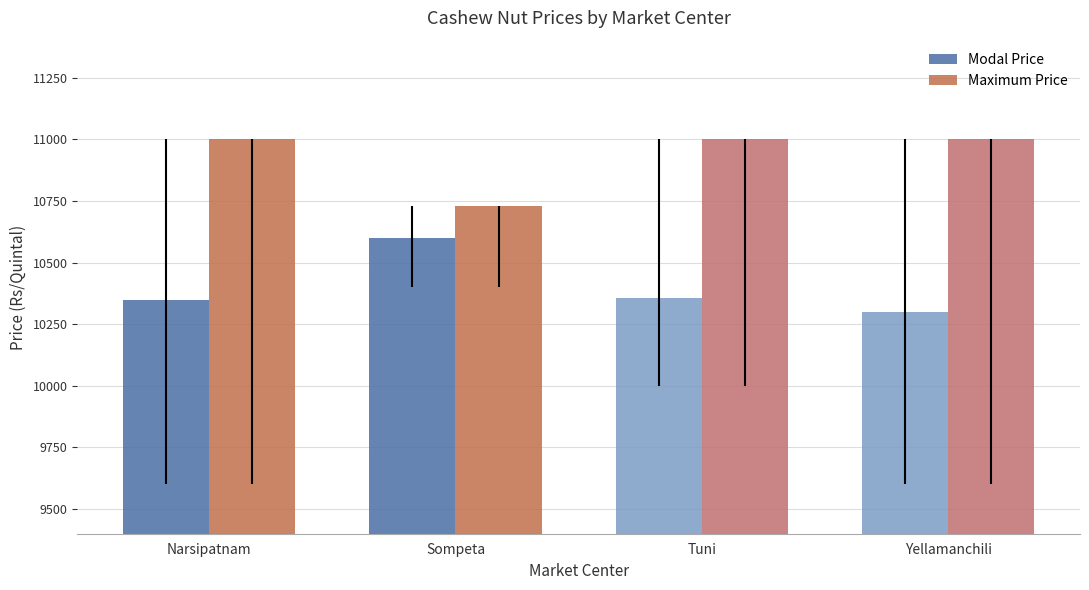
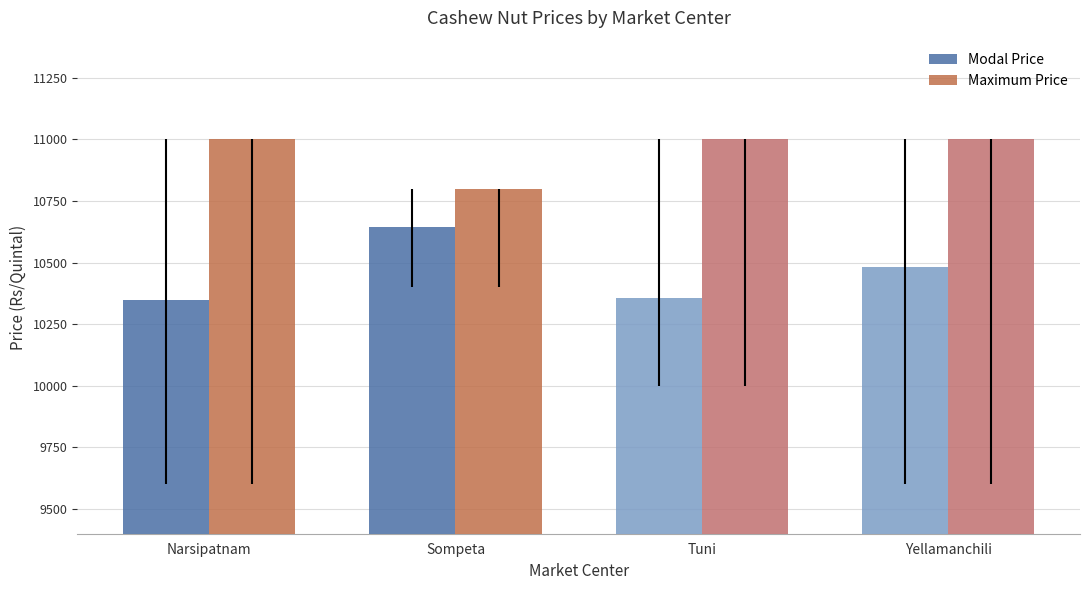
Modal Price, Sompeta: 10600 -> 10650
Maximum Price, Sompeta: 10730 -> 10800
Modal Price, Yellamanchili: 10300 -> 10480
